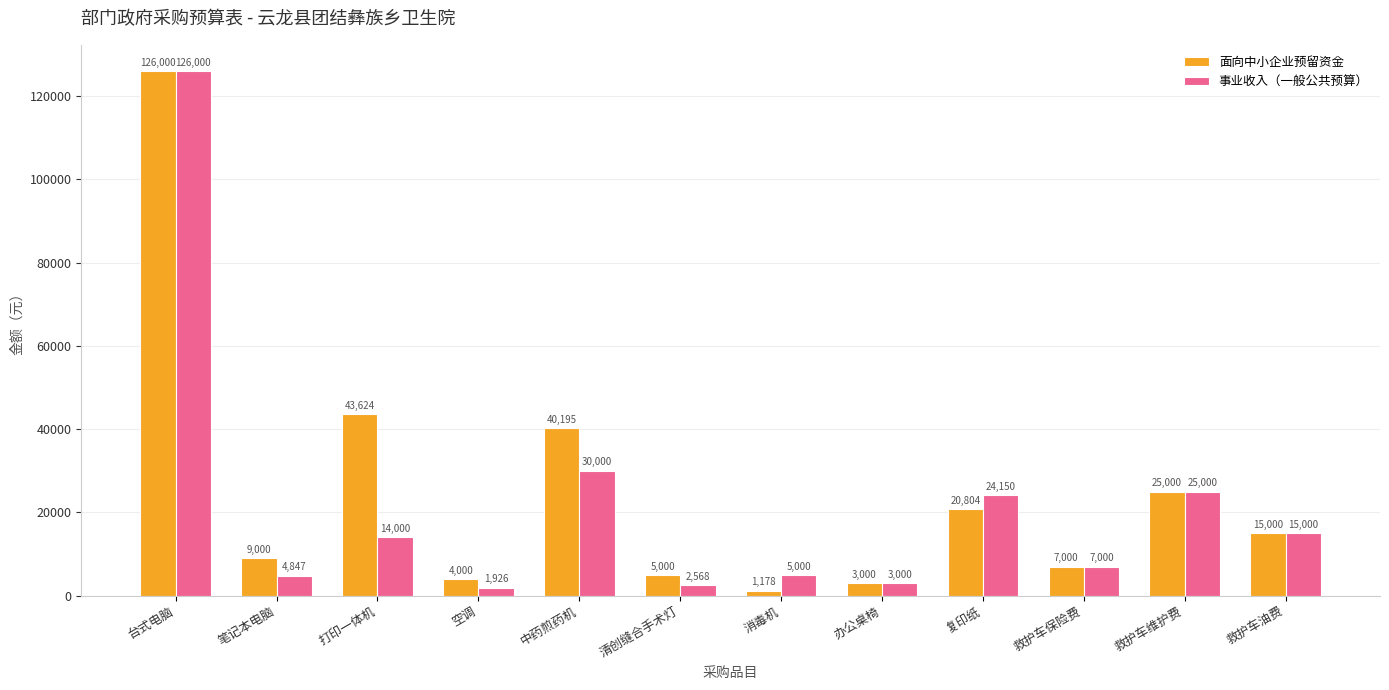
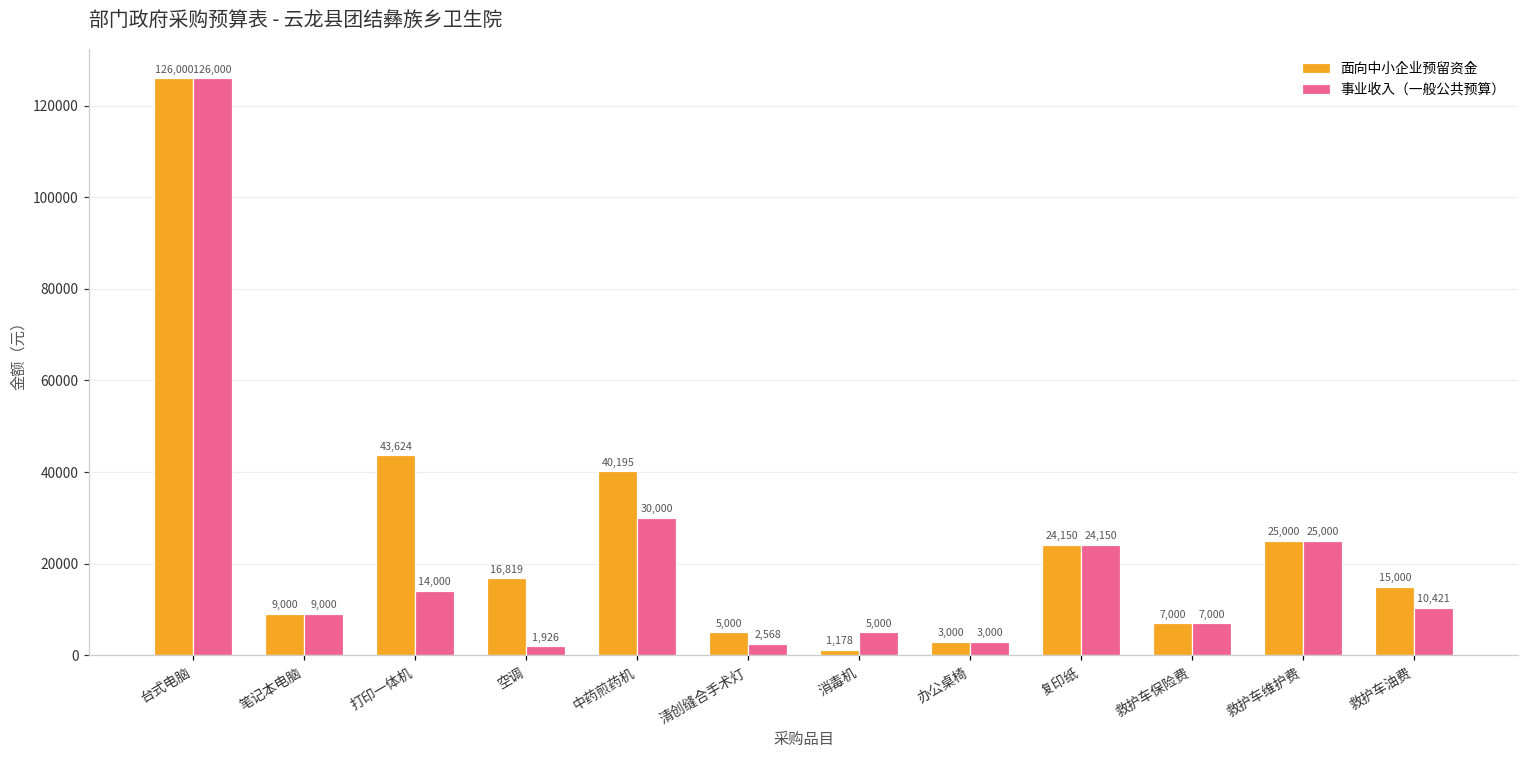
事业收入（一般公共预算）, 笔记本电脑: 4,847 -> 9,000
面向中小企业预留资金, 空调: 4,000 -> 16,819
面向中小企业预留资金, 复印纸: 20,804 -> 24,150
事业收入（一般公共预算）, 救护车油费: 15,000 -> 10,421
